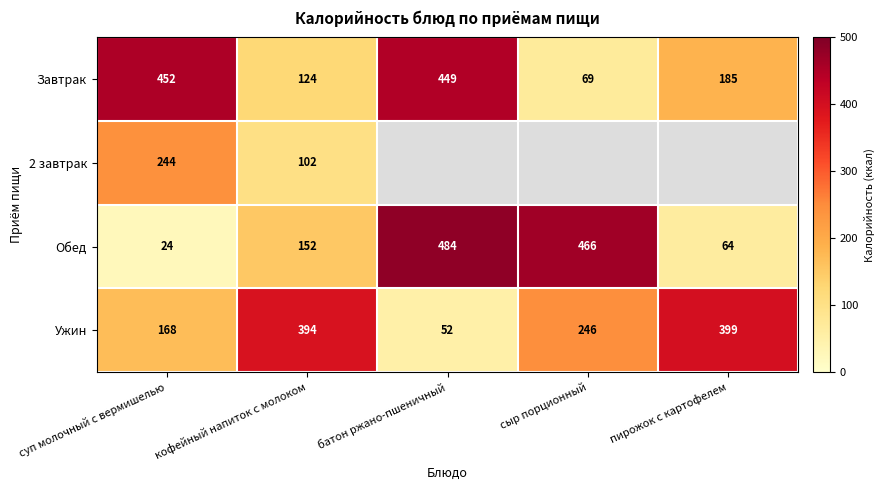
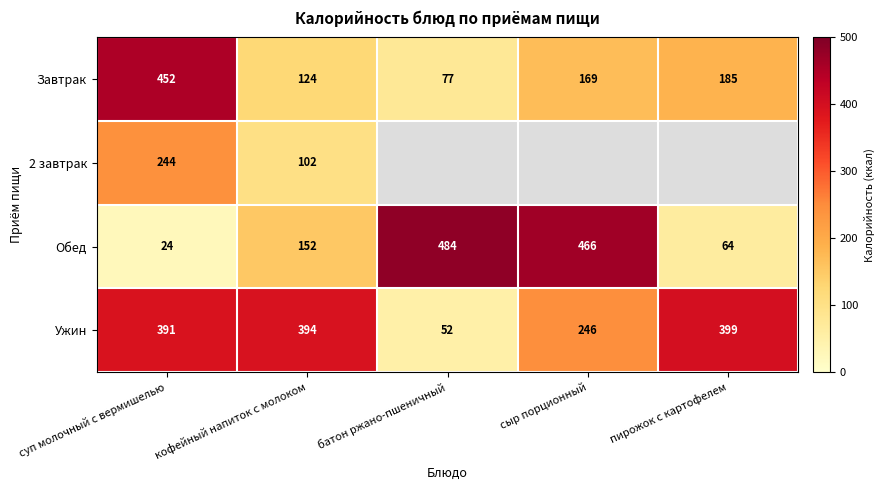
Завтрак, батон ржано-пшеничный: 449 -> 77
Завтрак, сыр порционный: 69 -> 169
Ужин, суп молочный с вермишелью: 168 -> 391
